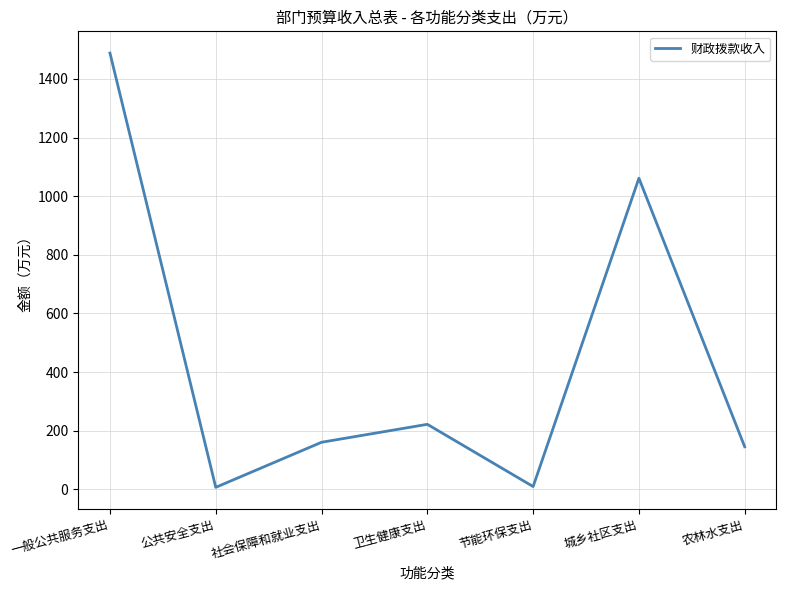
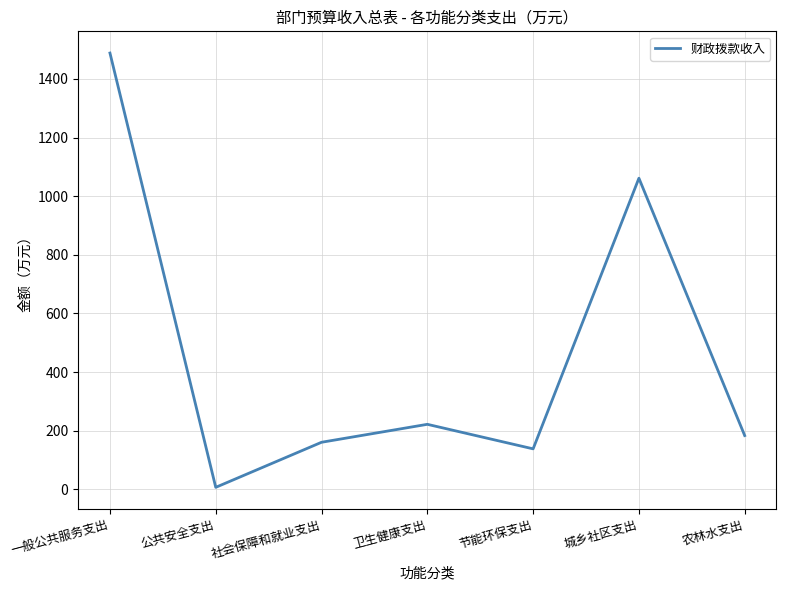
节能环保支出: 10 -> 140
农林水支出: 150 -> 180
